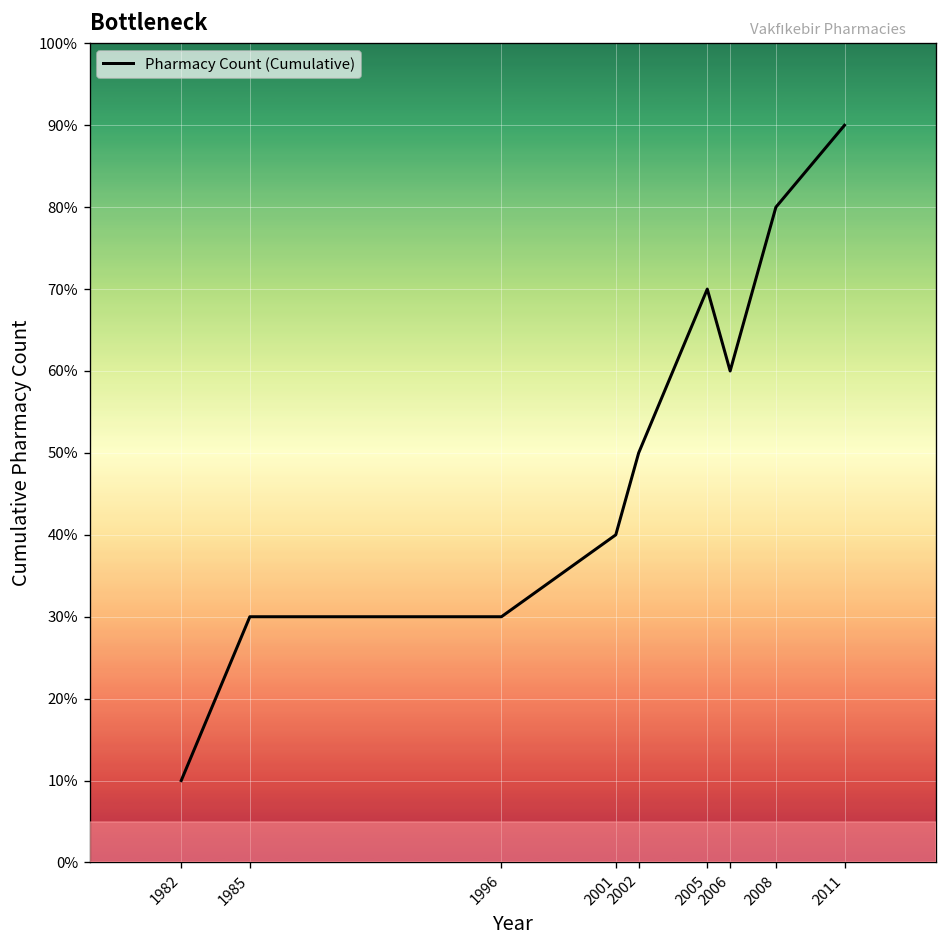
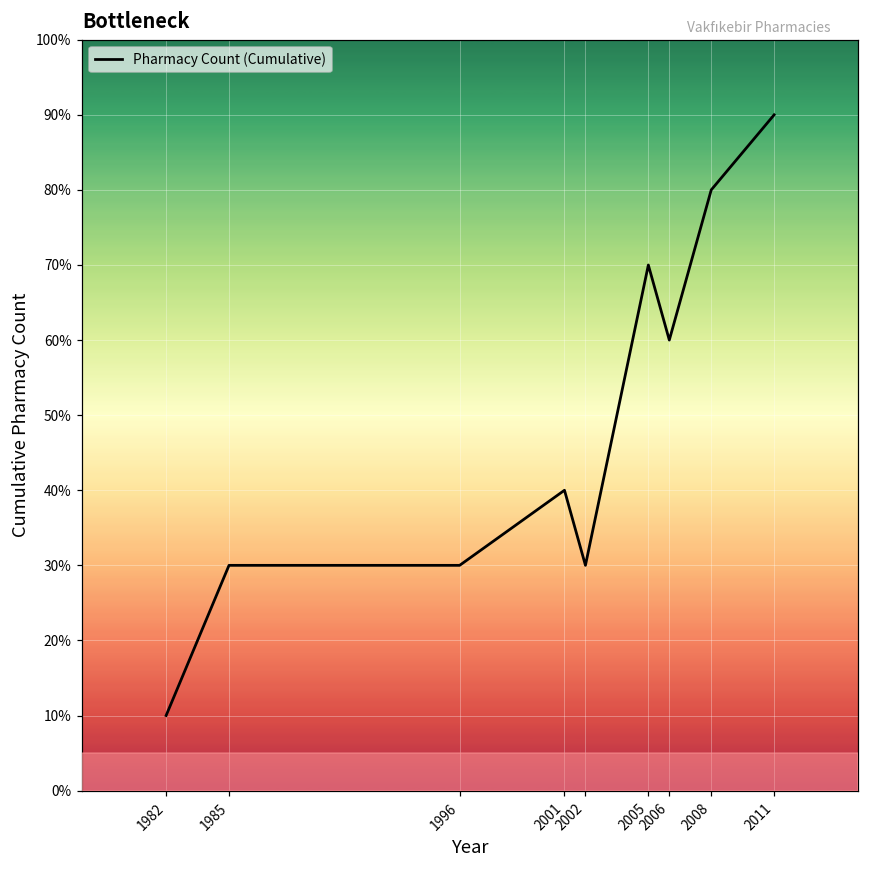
2002: 50% -> 30%
